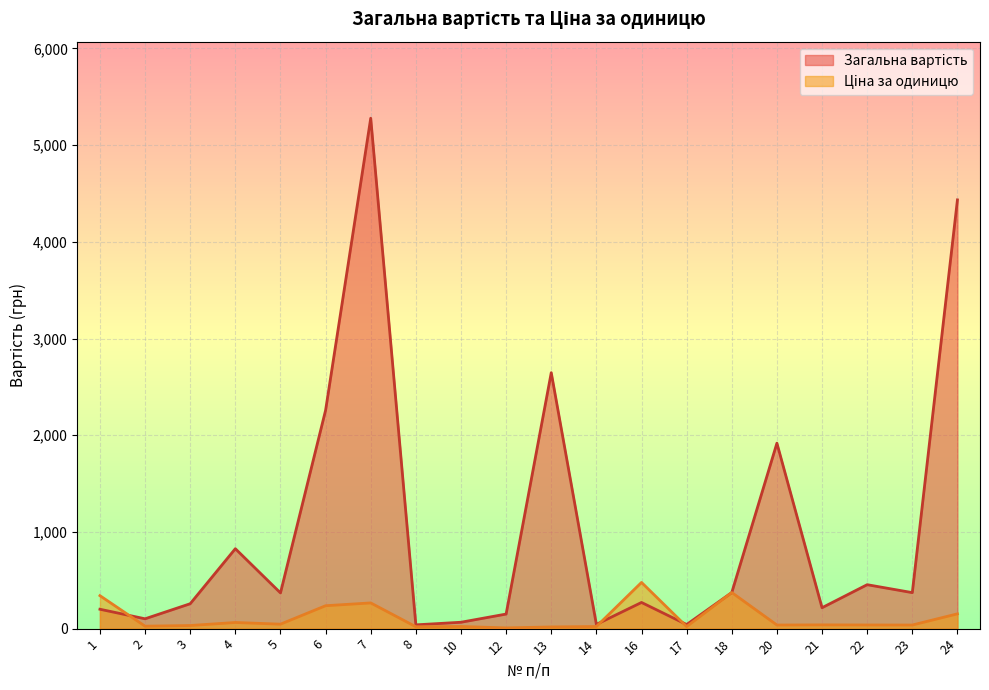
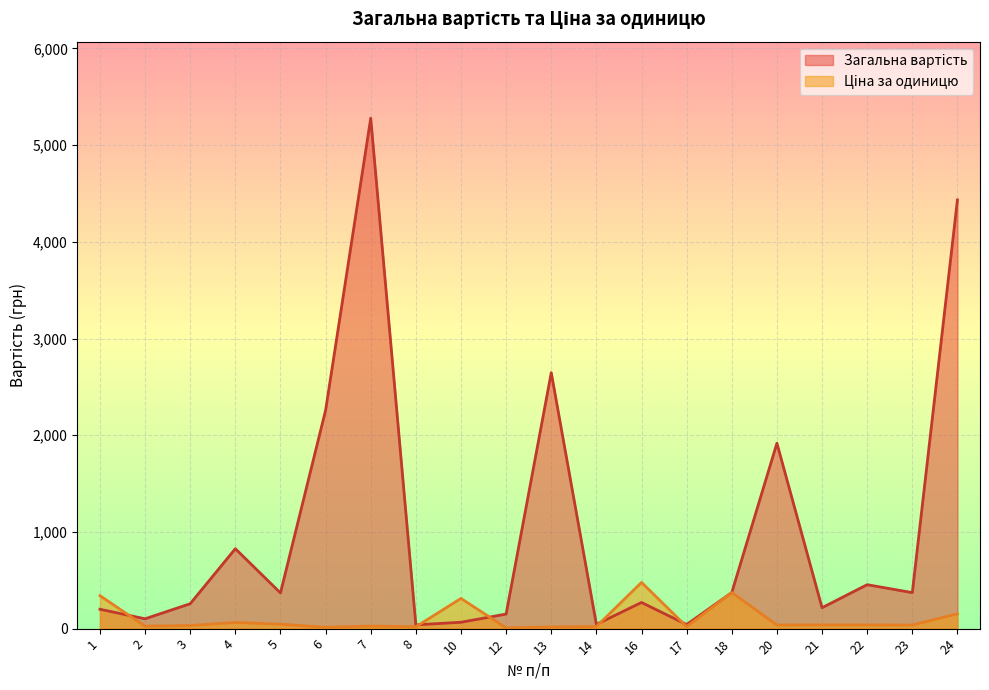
Ціна за одиницю, 6: 200 -> 0
Ціна за одиницю, 7: 300 -> 0
Ціна за одиницю, 10: 0 -> 300
